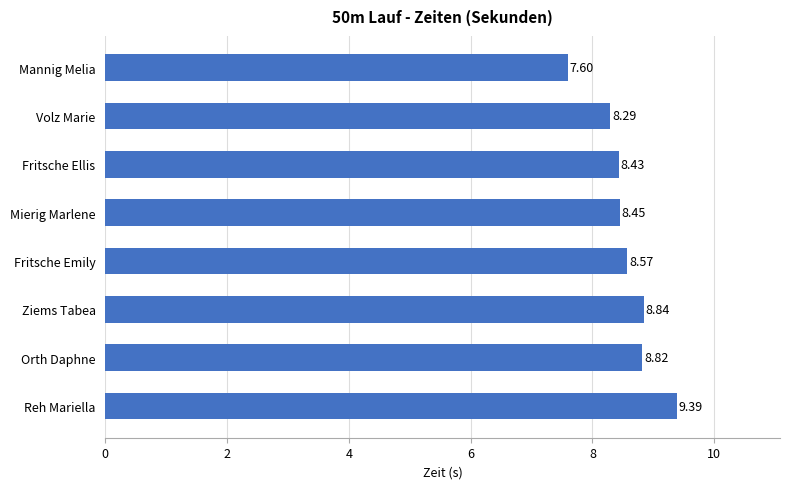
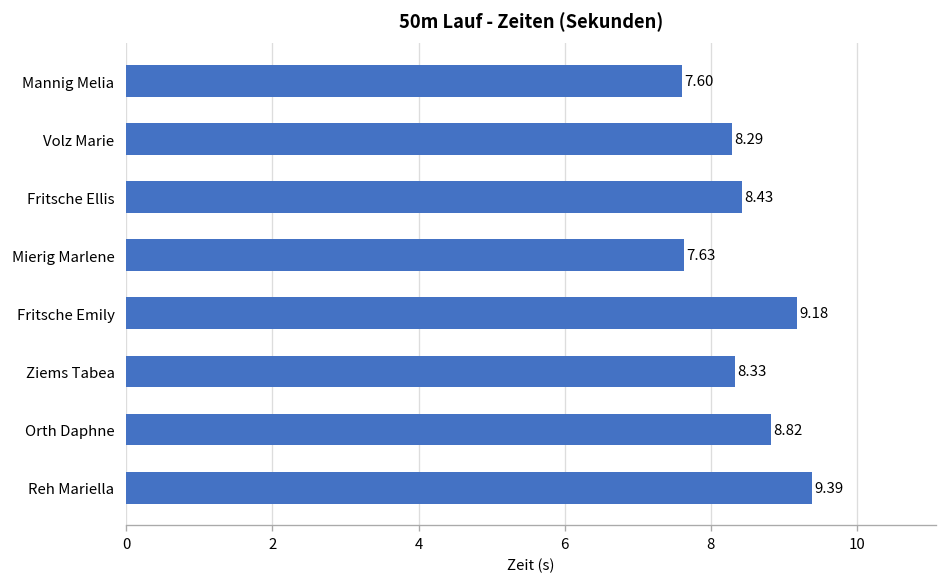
Mierig Marlene: 8.45 -> 7.63
Fritsche Emily: 8.57 -> 9.18
Ziems Tabea: 8.84 -> 8.33
